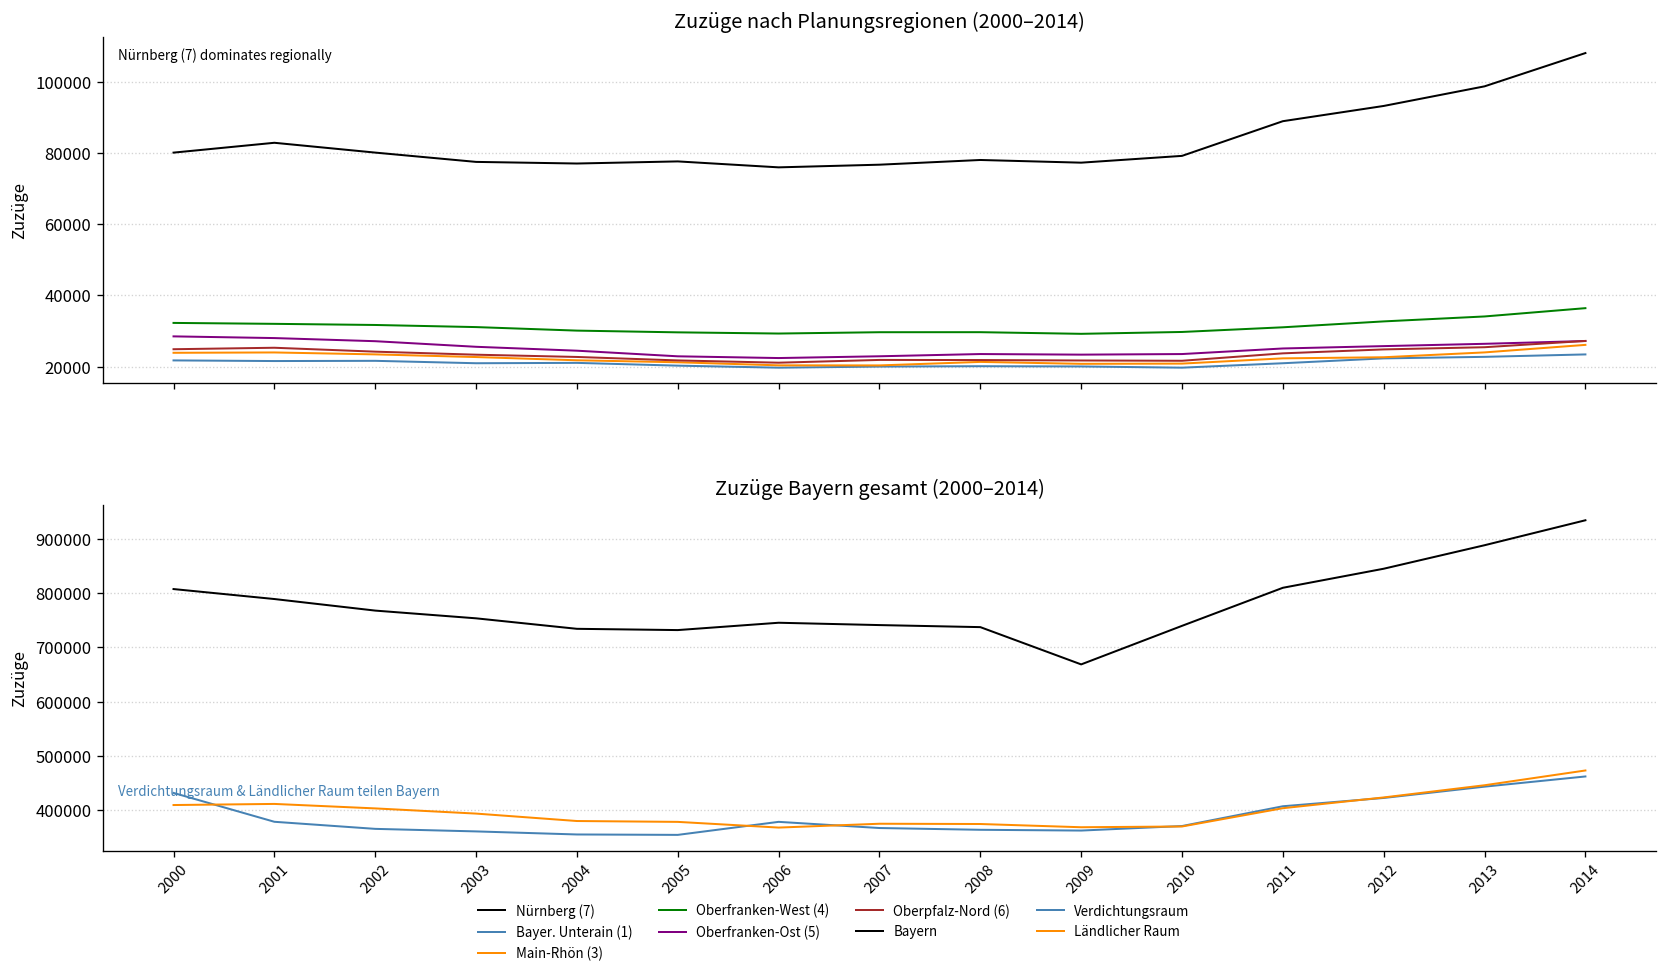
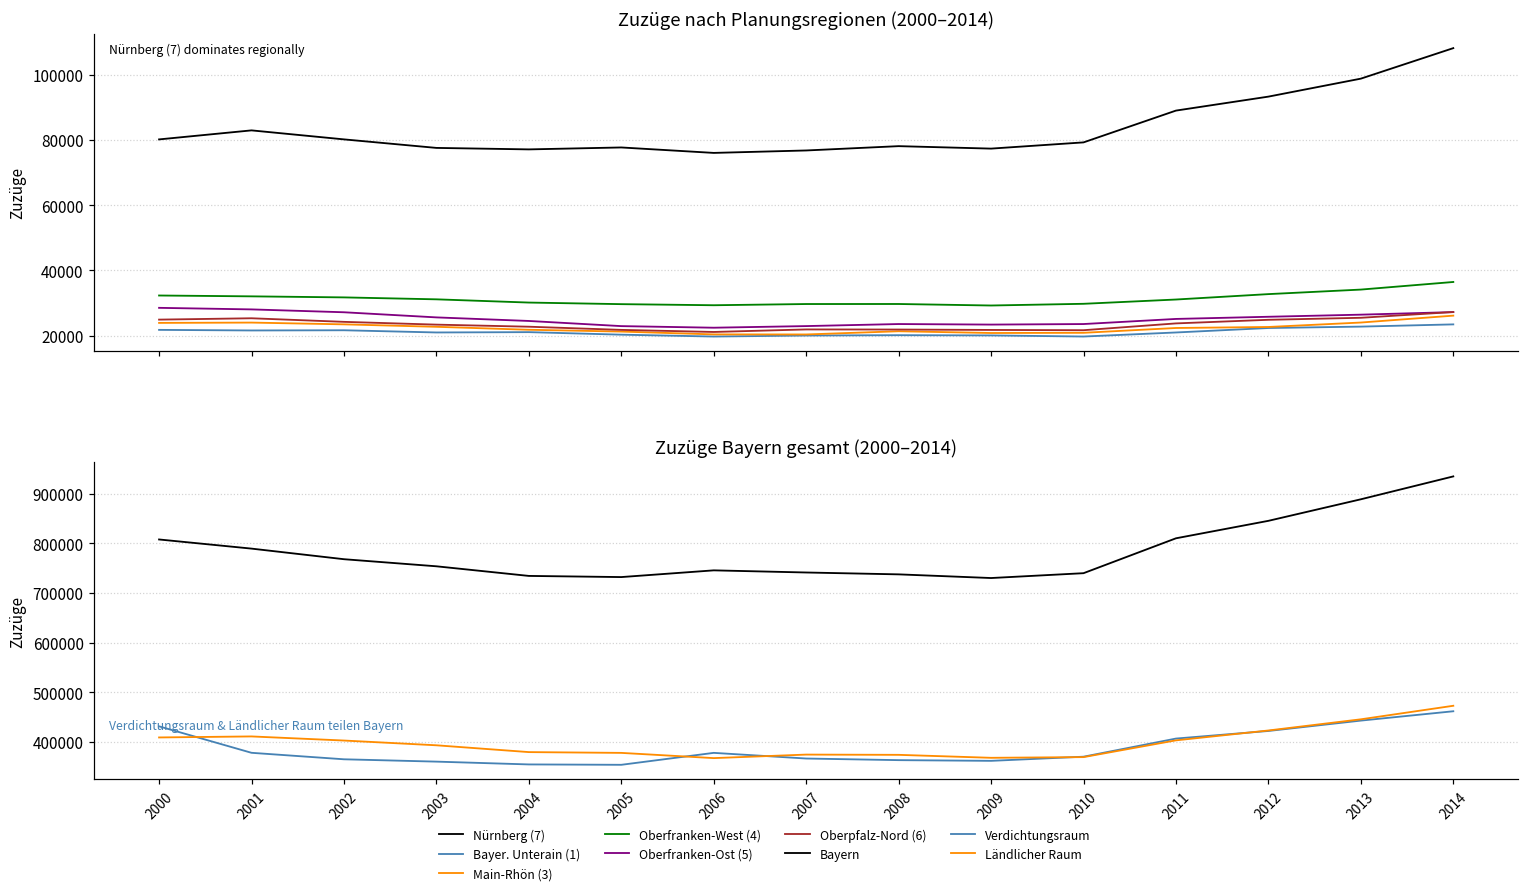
Zuzüge Bayern gesamt (2000–2014), Bayern, 2009: 670000 -> 730000
